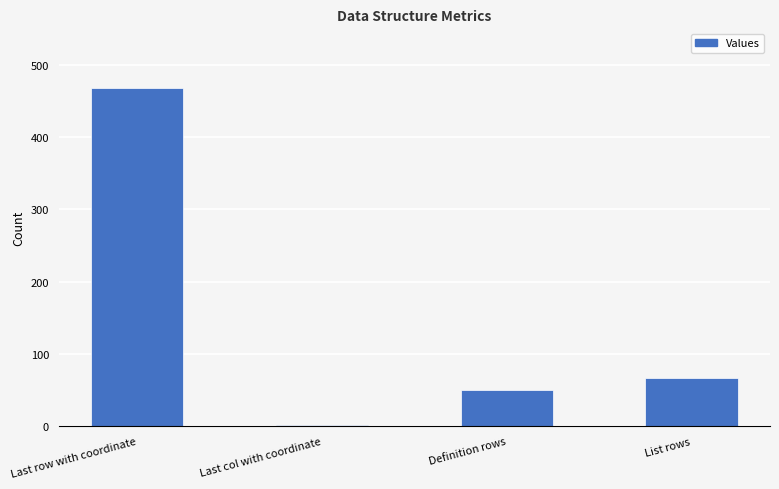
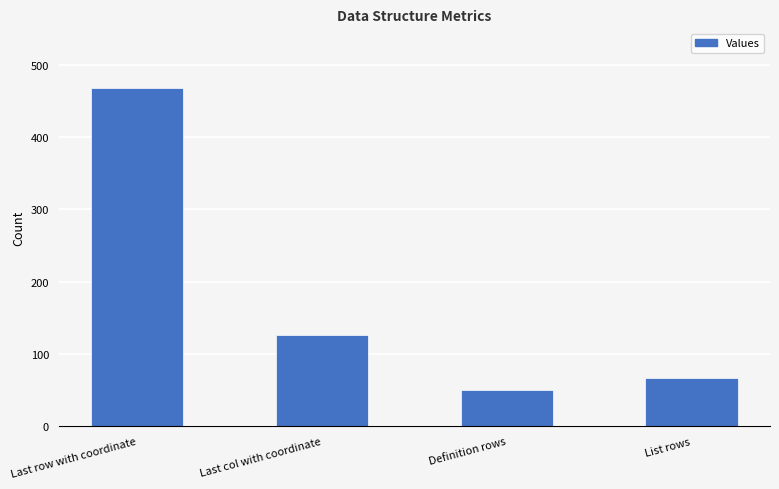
Last col with coordinate: 0 -> 130
